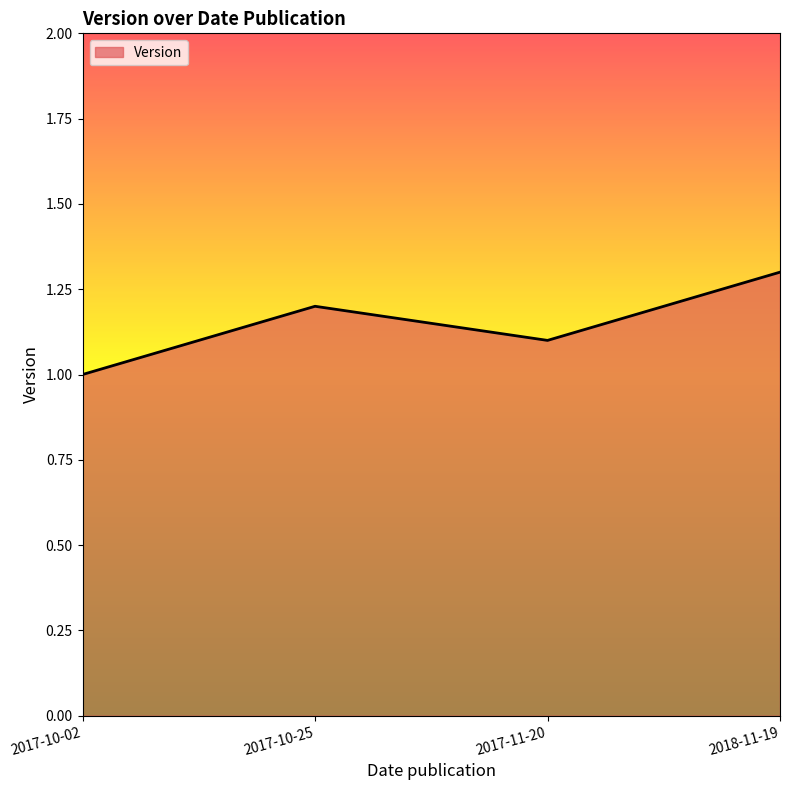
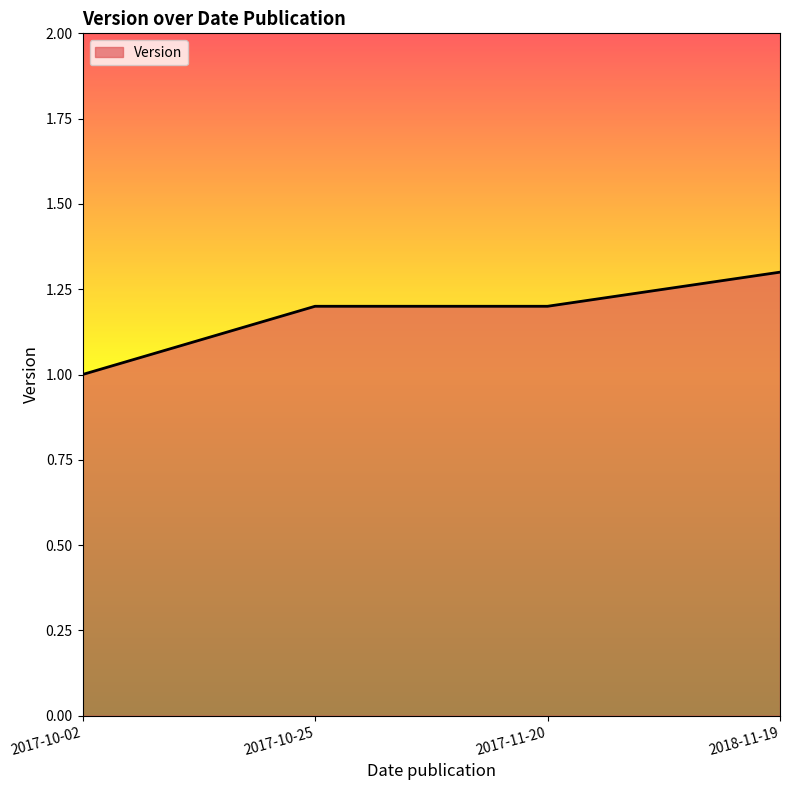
2017-11-20: 1.1 -> 1.2
